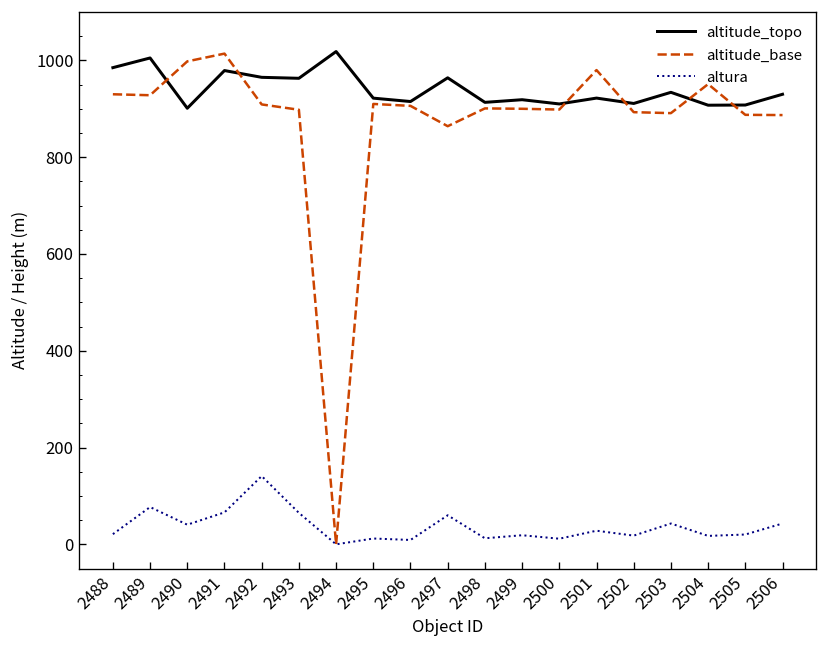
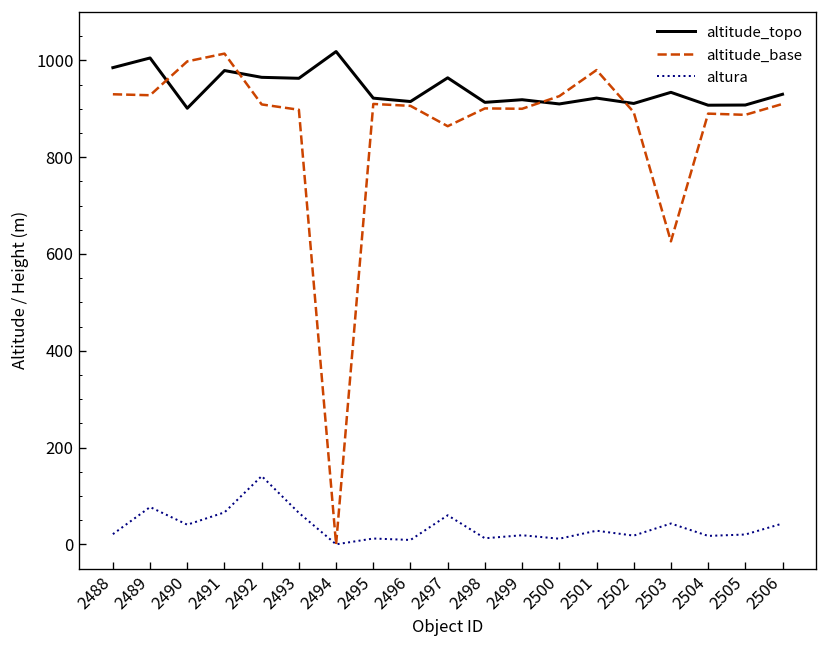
altitude_base, 2500: 900 -> 930
altitude_base, 2503: 890 -> 630
altitude_base, 2504: 950 -> 890
altitude_base, 2506: 890 -> 910
